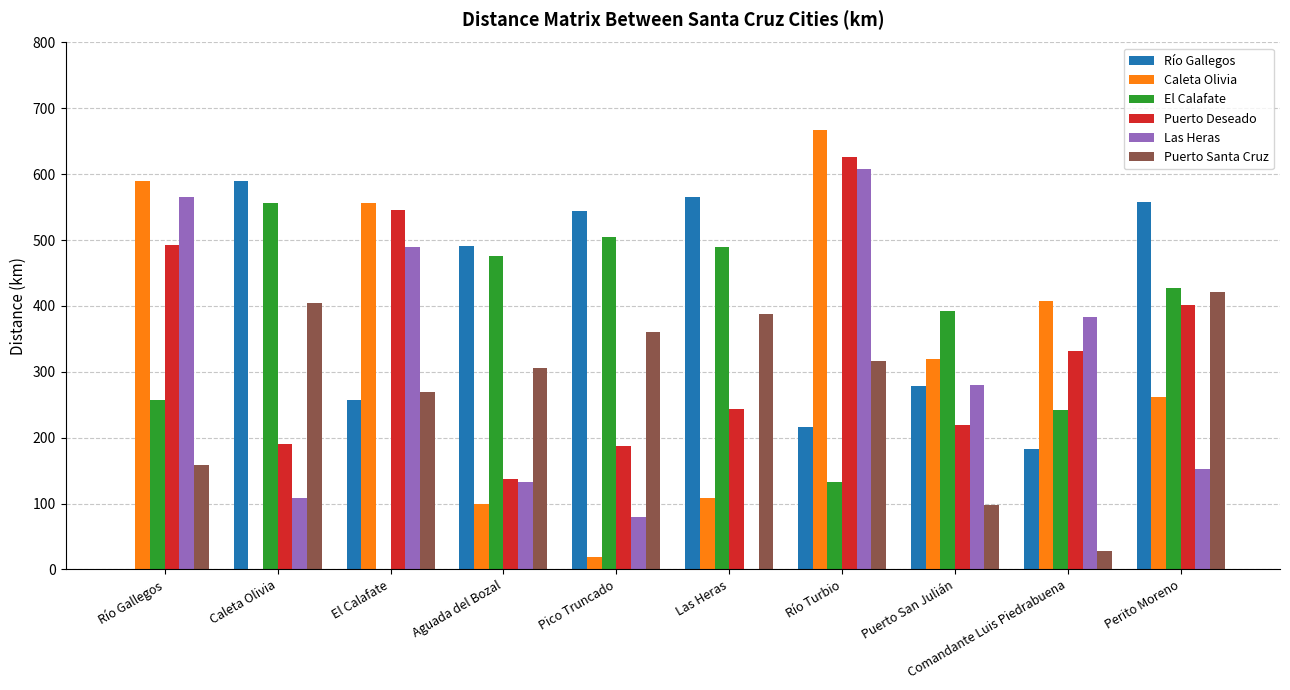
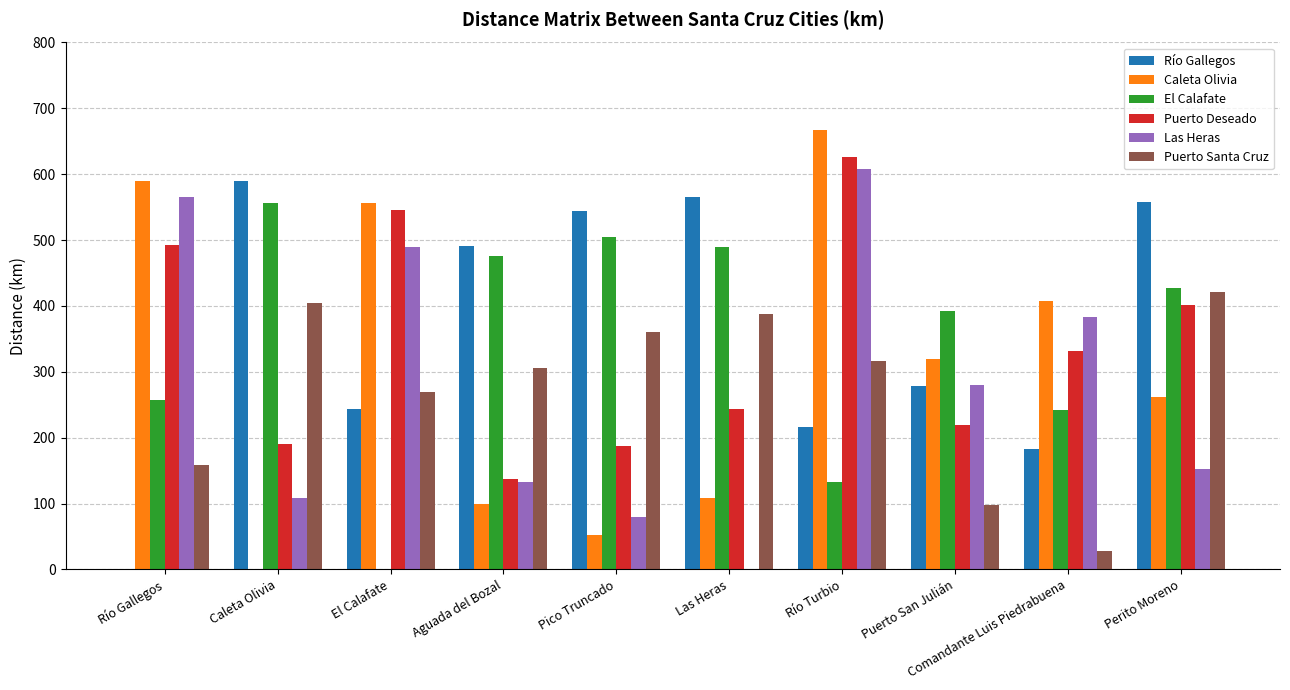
Río Gallegos, El Calafate: 260 -> 240
Caleta Olivia, Pico Truncado: 20 -> 50
